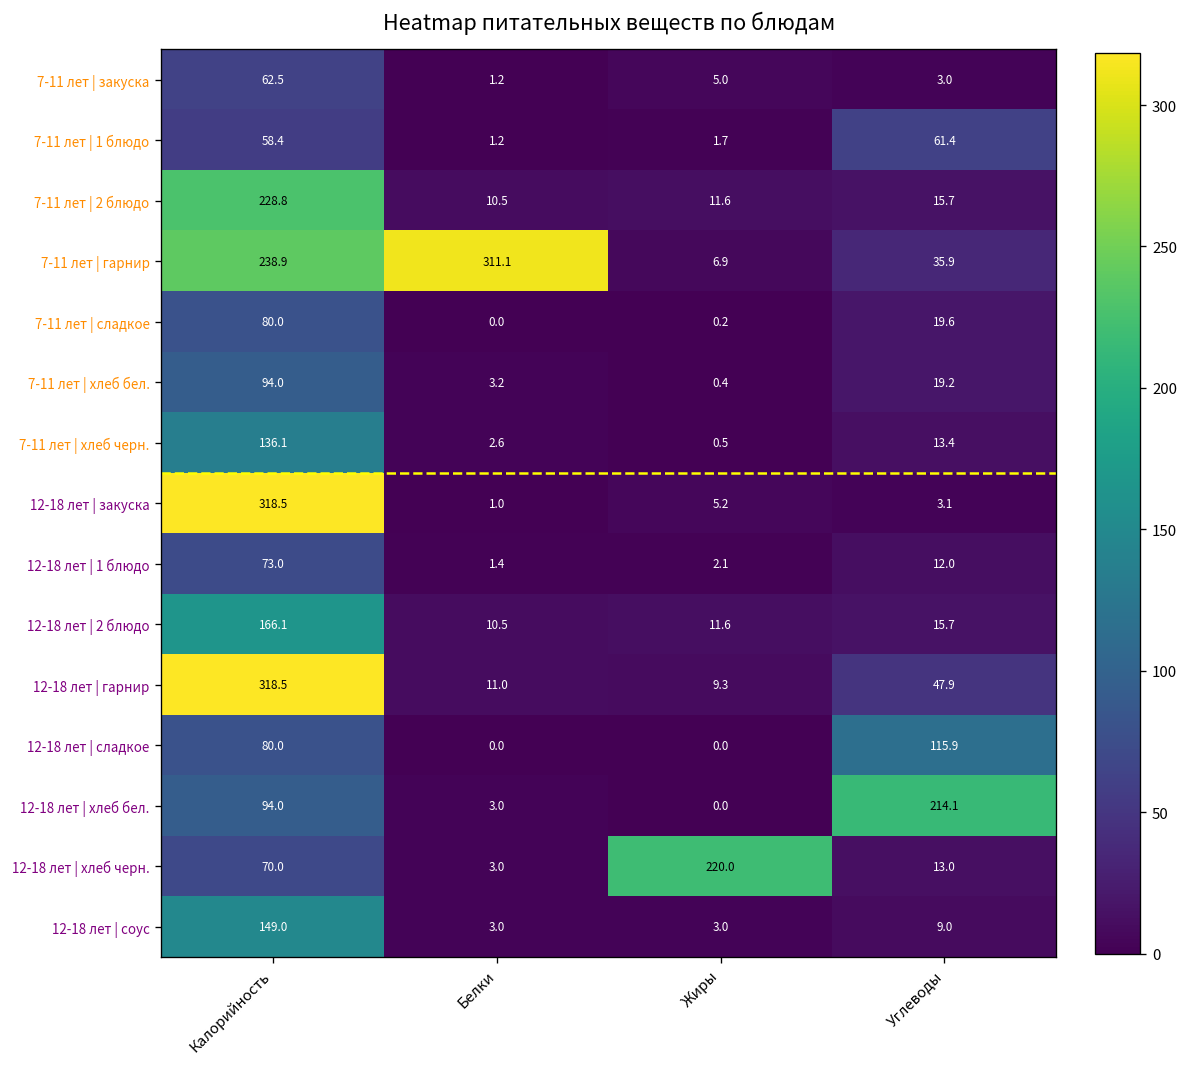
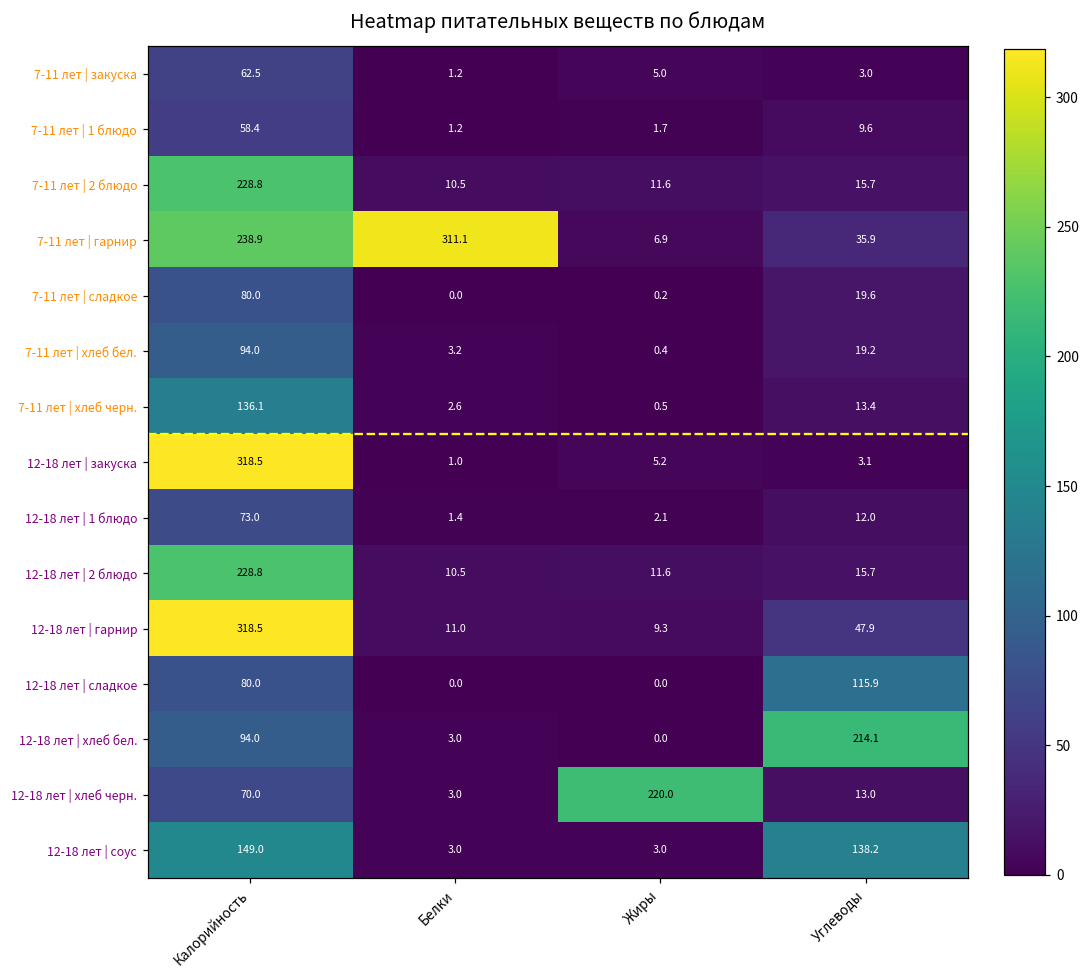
7-11 лет | 1 блюдо, Углеводы: 61.4 -> 9.6
12-18 лет | 2 блюдо, Калорийность: 166.1 -> 228.8
12-18 лет | соус, Углеводы: 9.0 -> 138.2
